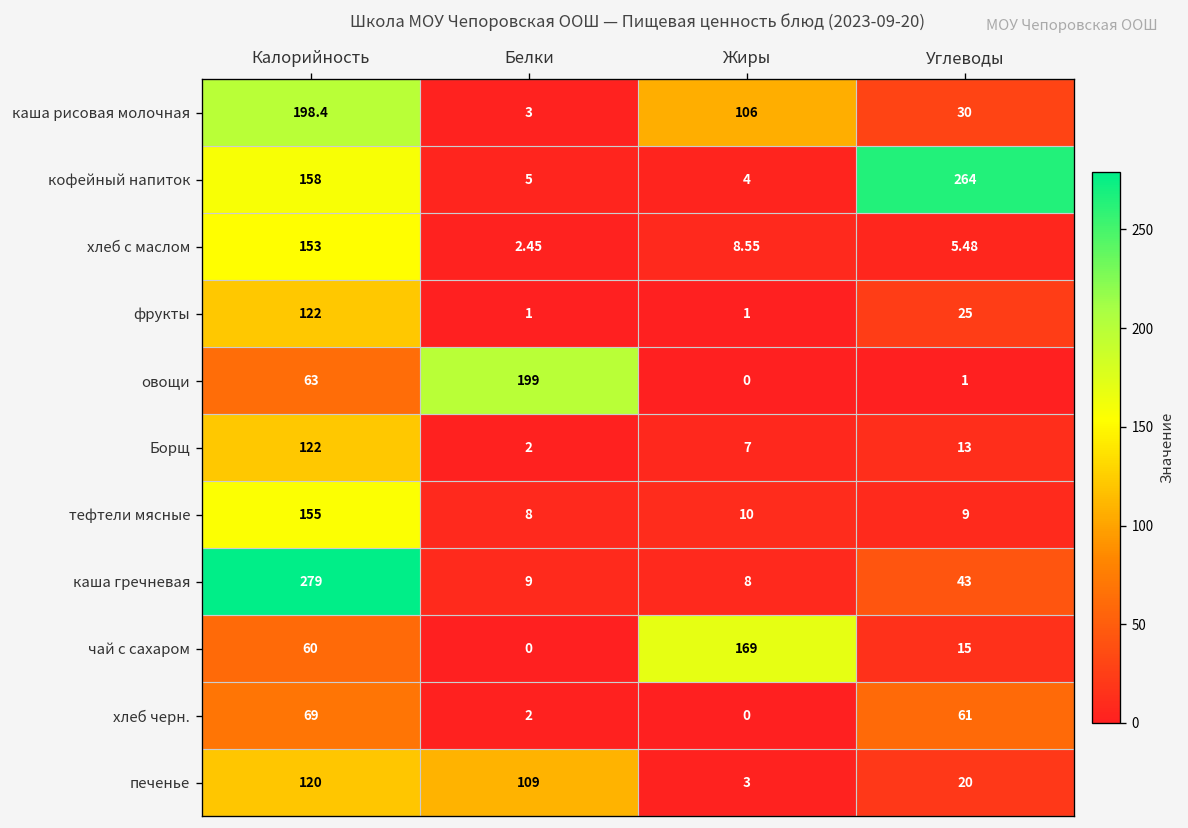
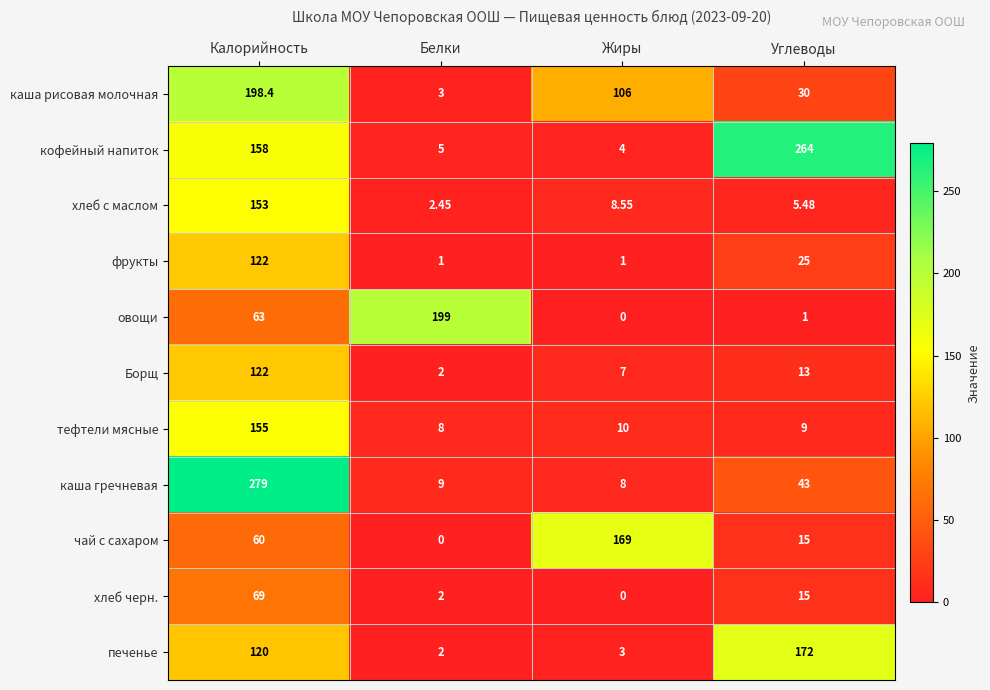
хлеб черн., Углеводы: 61 -> 15
печенье, Белки: 109 -> 2
печенье, Углеводы: 20 -> 172
